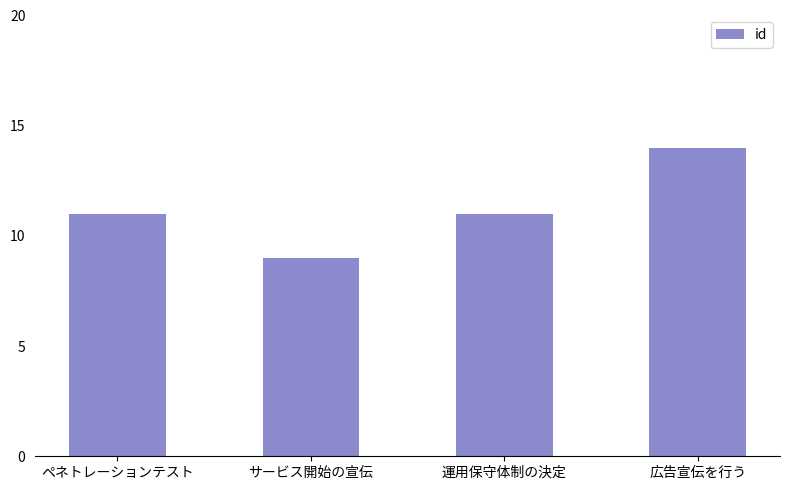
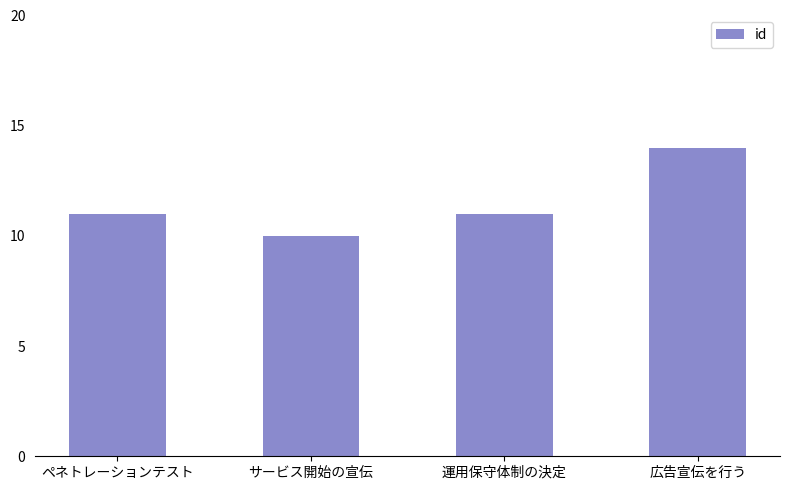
サービス開始の宣伝: 9 -> 10
